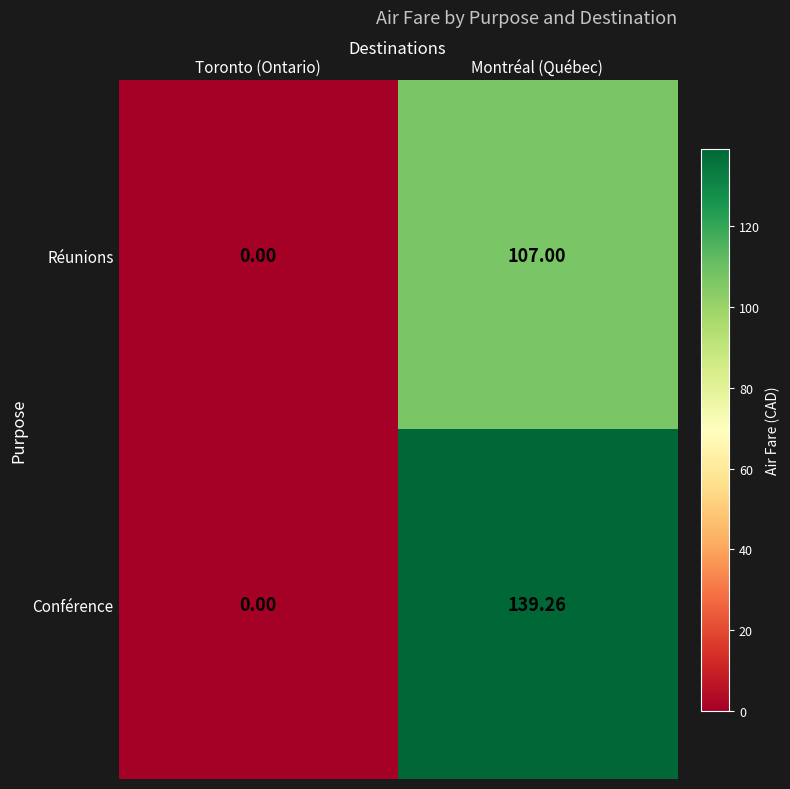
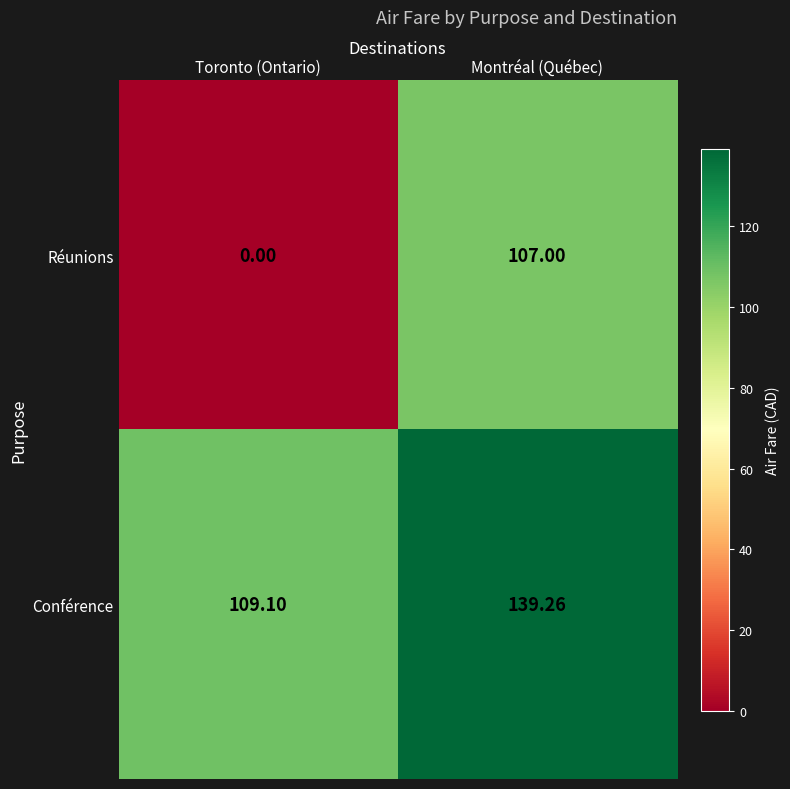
Conférence, Toronto (Ontario): 0.00 -> 109.10
